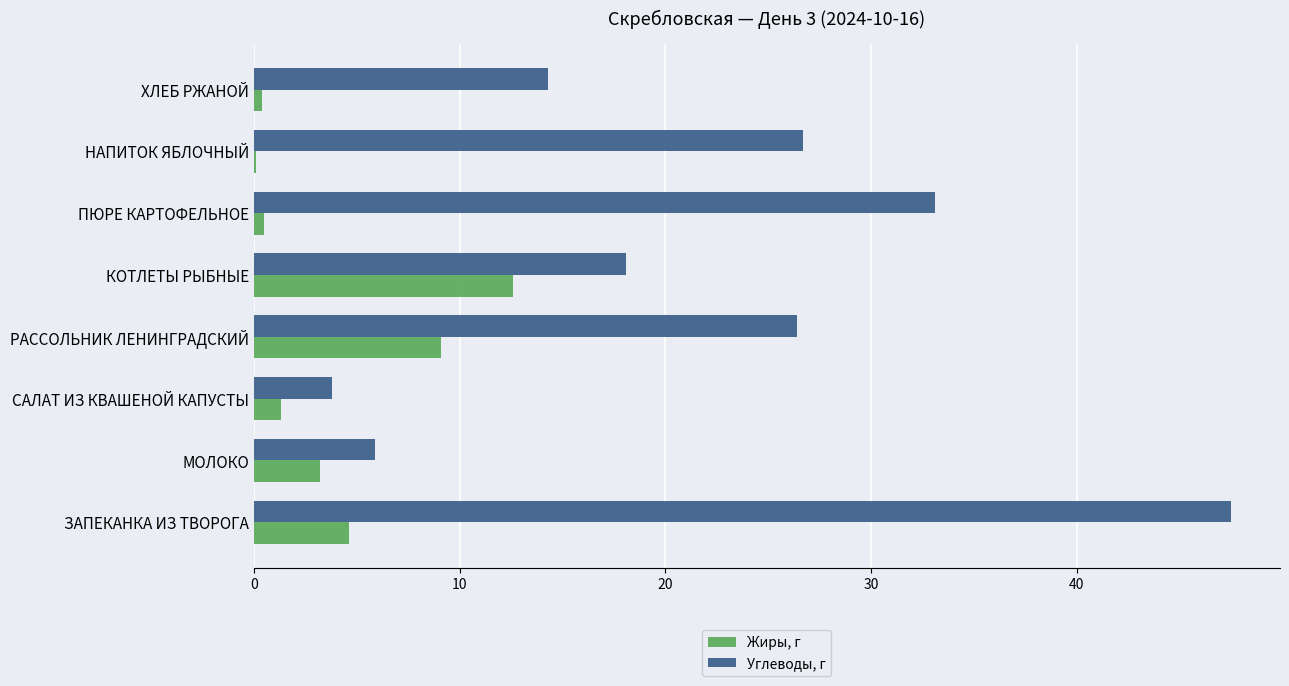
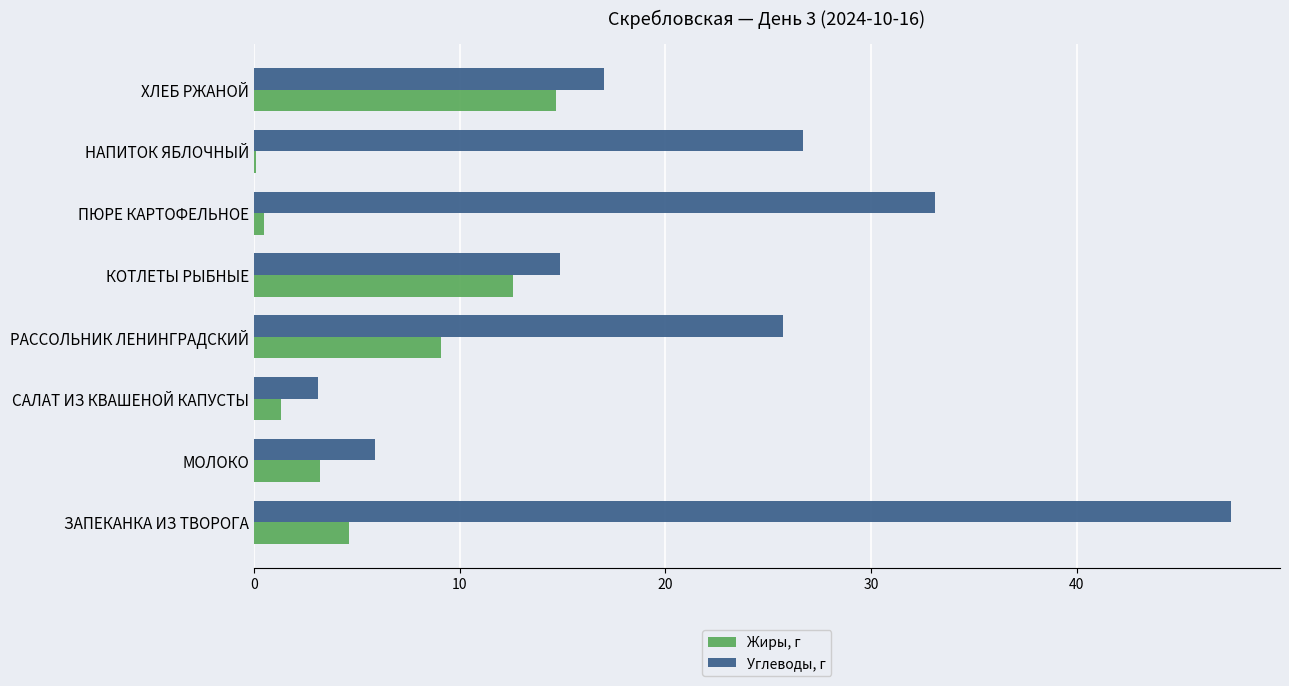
Углеводы, г, ХЛЕБ РЖАНОЙ: 14.3 -> 17.0
Жиры, г, ХЛЕБ РЖАНОЙ: 0.4 -> 14.7
Углеводы, г, КОТЛЕТЫ РЫБНЫЕ: 18.1 -> 14.9
Углеводы, г, РАССОЛЬНИК ЛЕНИНГРАДСКИЙ: 26.4 -> 25.7
Углеводы, г, САЛАТ ИЗ КВАШЕНОЙ КАПУСТЫ: 3.8 -> 3.1
